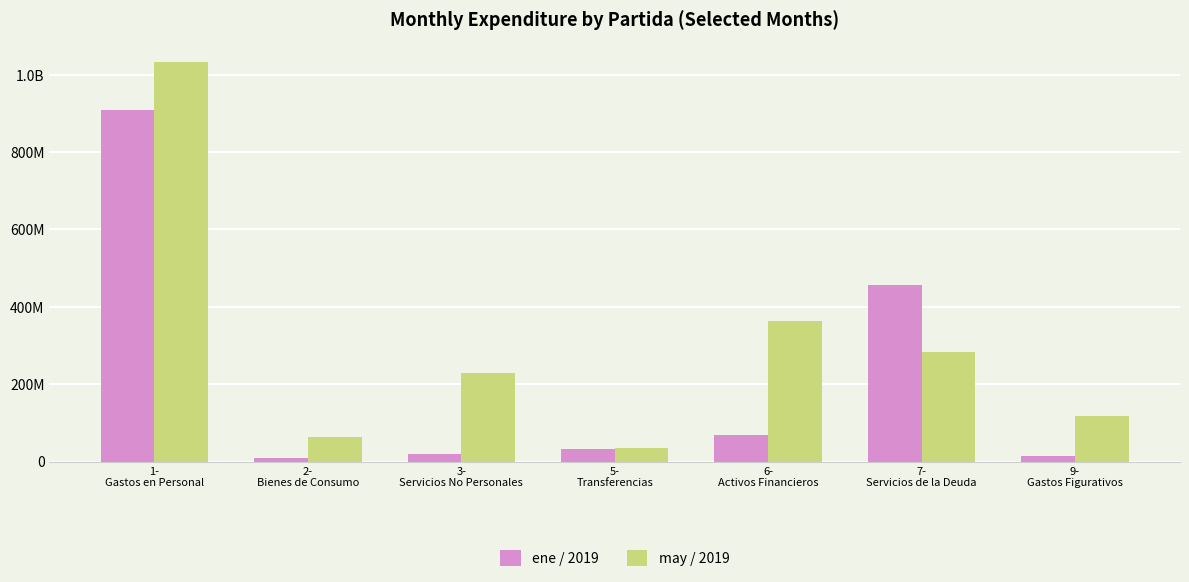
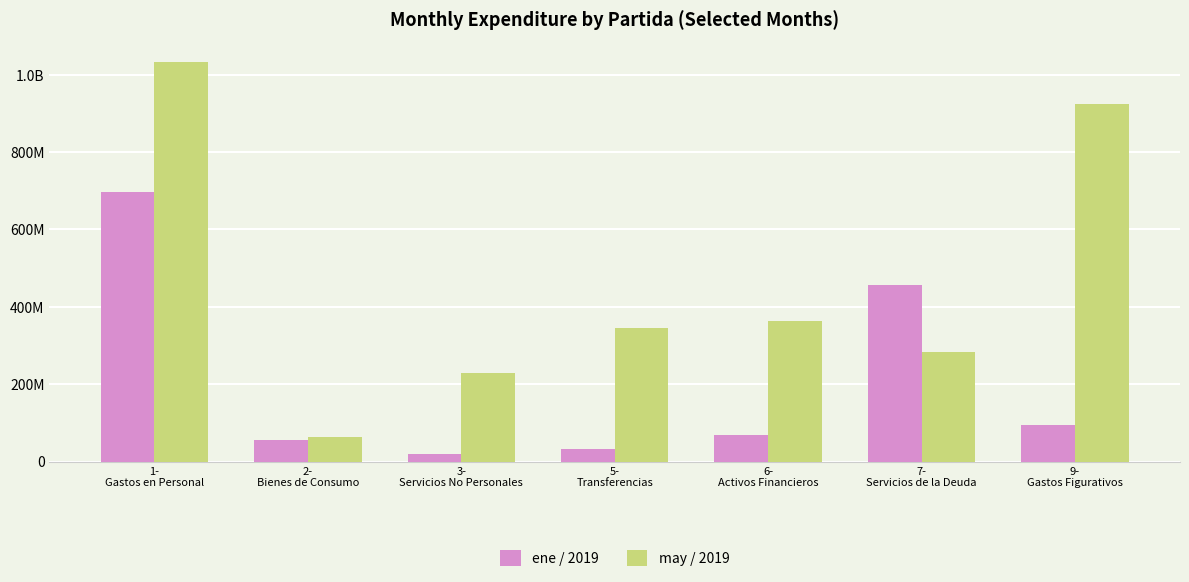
ene / 2019, 1- Gastos en Personal: 910000000 -> 700000000
ene / 2019, 2- Bienes de Consumo: 10000000 -> 60000000
may / 2019, 5- Transferencias: 30000000 -> 350000000
ene / 2019, 9- Gastos Figurativos: 20000000 -> 100000000
may / 2019, 9- Gastos Figurativos: 120000000 -> 920000000
